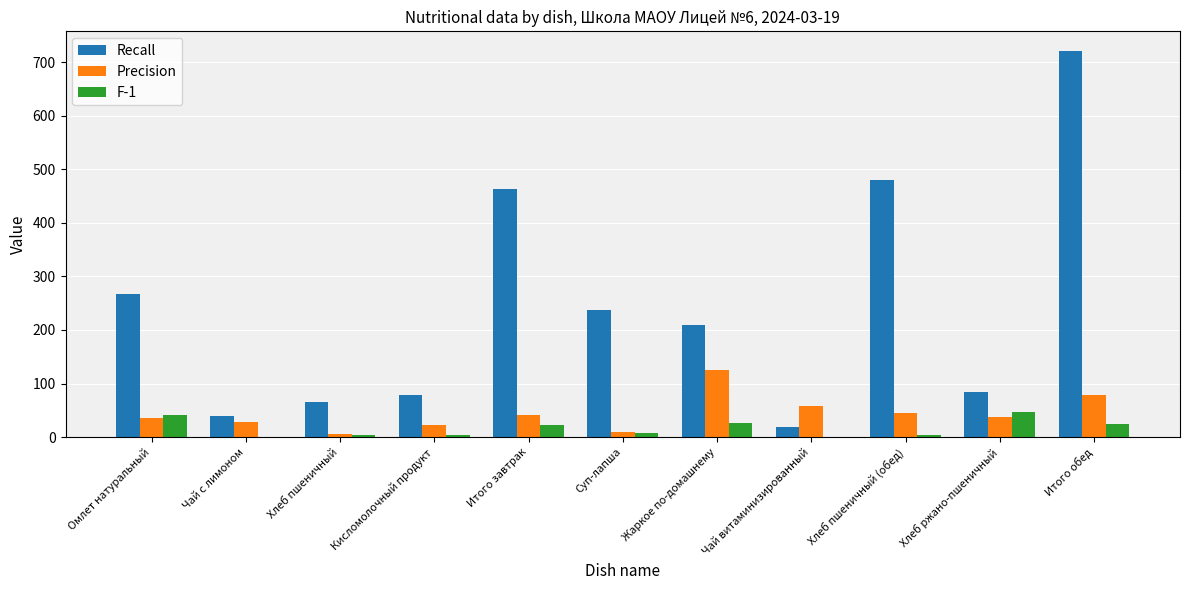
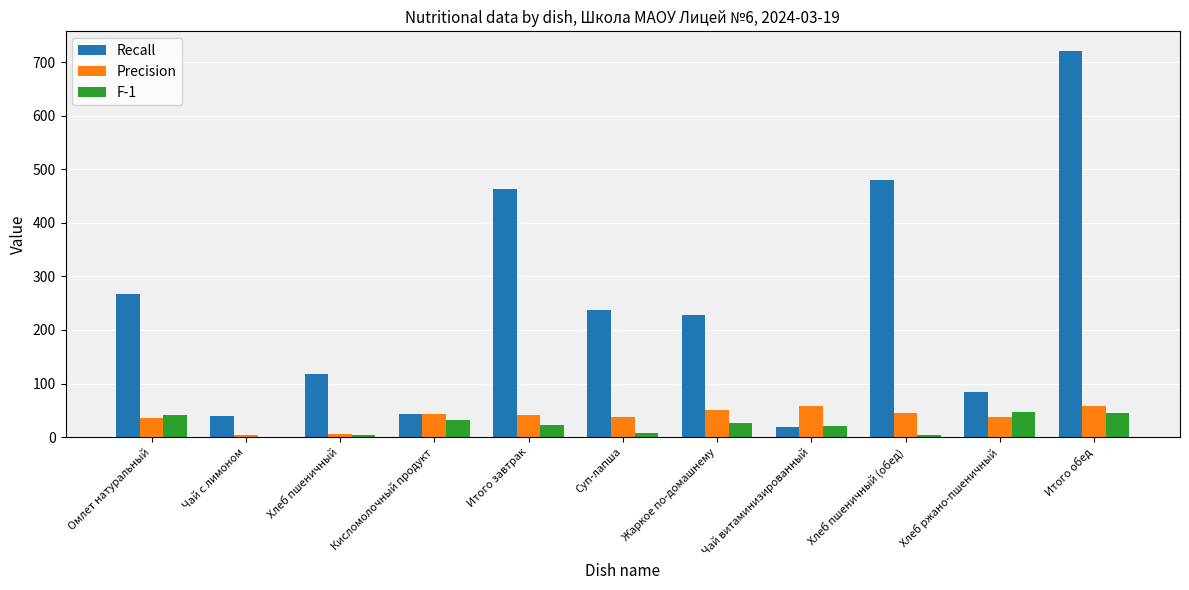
Precision, Чай с лимоном: 30 -> 0
Recall, Хлеб пшеничный: 70 -> 120
Recall, Кисломолочный продукт: 80 -> 40
Precision, Кисломолочный продукт: 20 -> 40
F-1, Кисломолочный продукт: 0 -> 30
Precision, Суп-лапша: 10 -> 40
Recall, Жаркое по-домашнему: 210 -> 230
Precision, Жаркое по-домашнему: 130 -> 50
F-1, Чай витаминизированный: 0 -> 20
Precision, Итого обед: 80 -> 60
F-1, Итого обед: 20 -> 40
